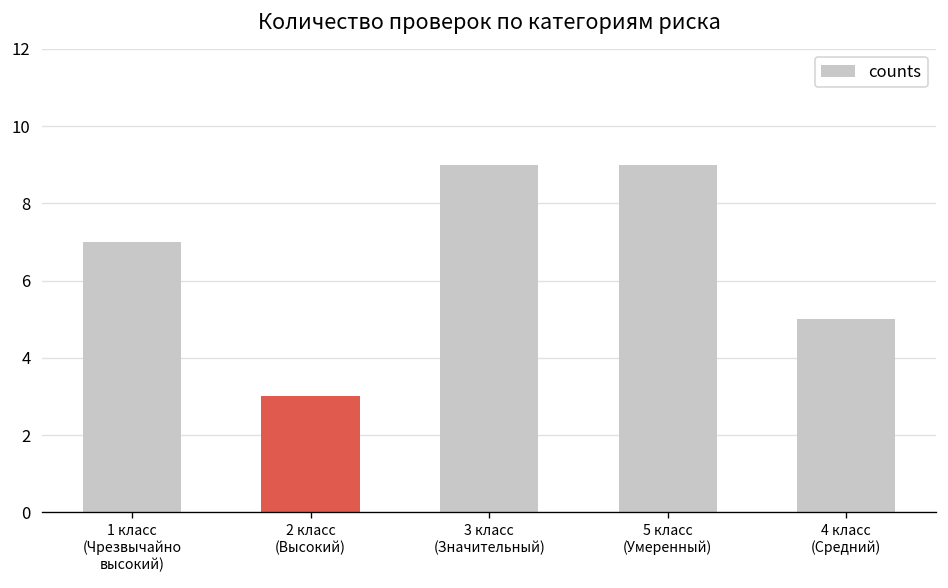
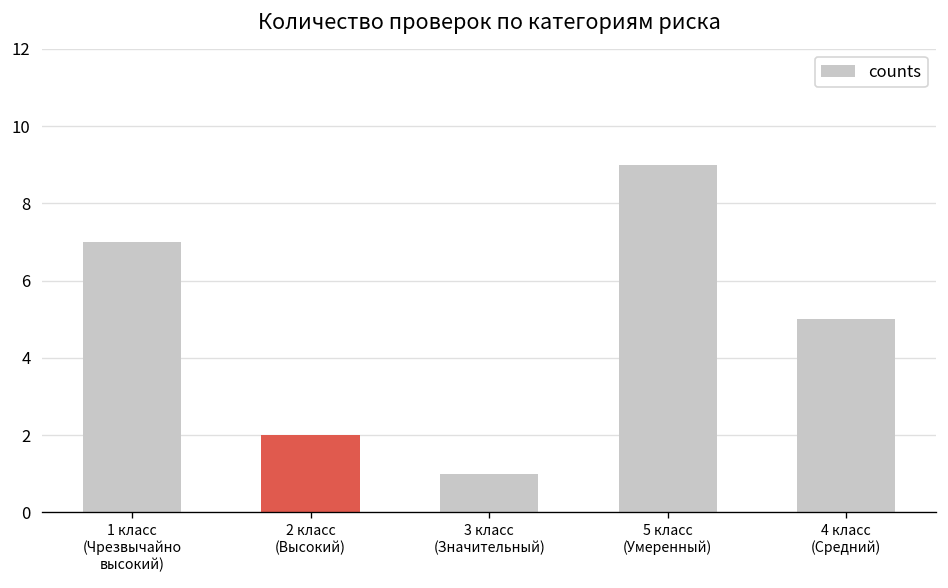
2 класс (Высокий): 3 -> 2
3 класс (Значительный): 9 -> 1
